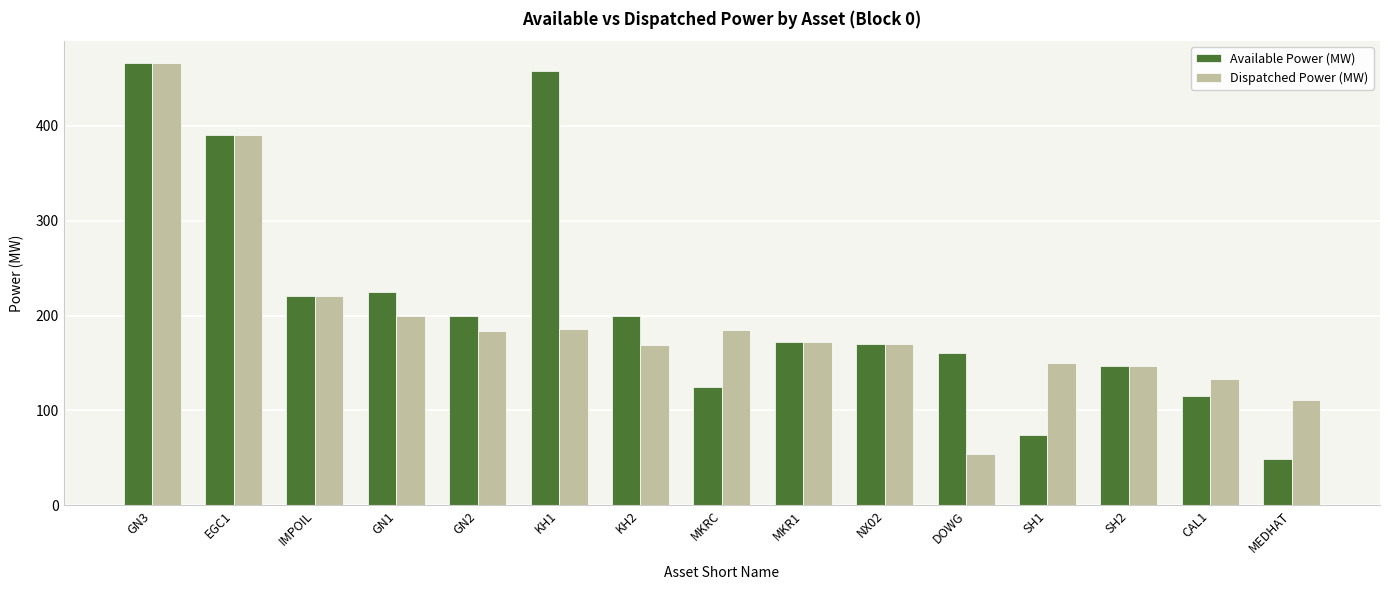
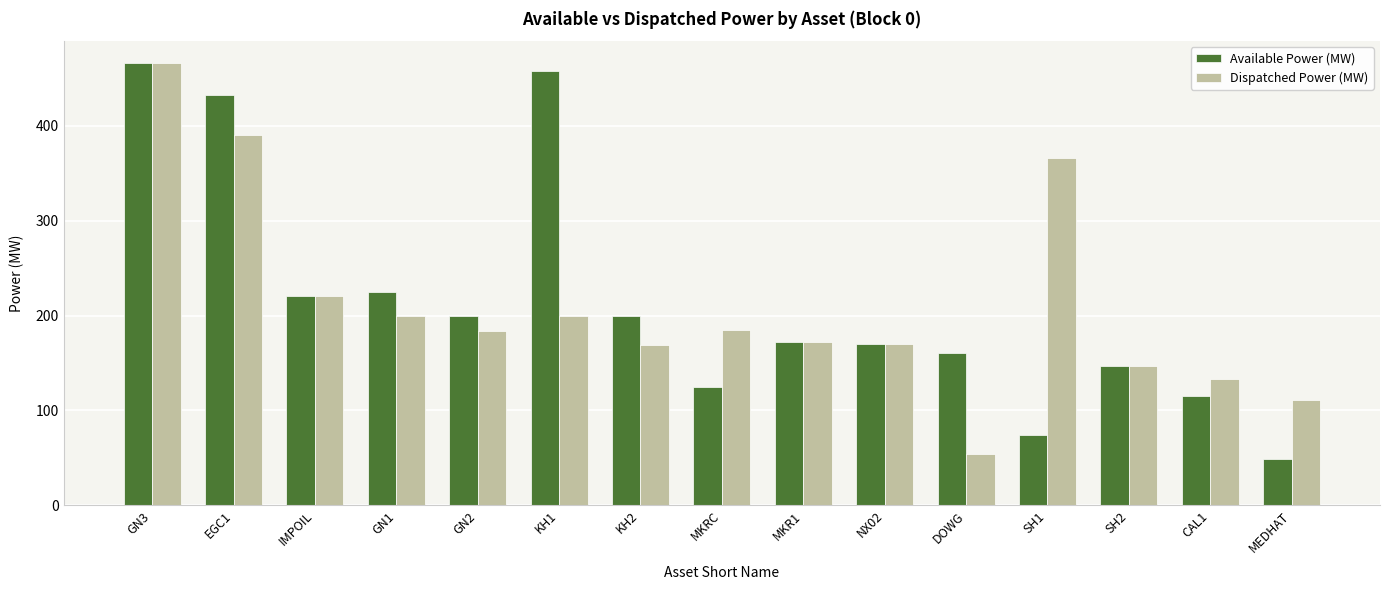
Available Power (MW), EGC1: 390 -> 430
Dispatched Power (MW), KH1: 190 -> 200
Dispatched Power (MW), SH1: 150 -> 370
